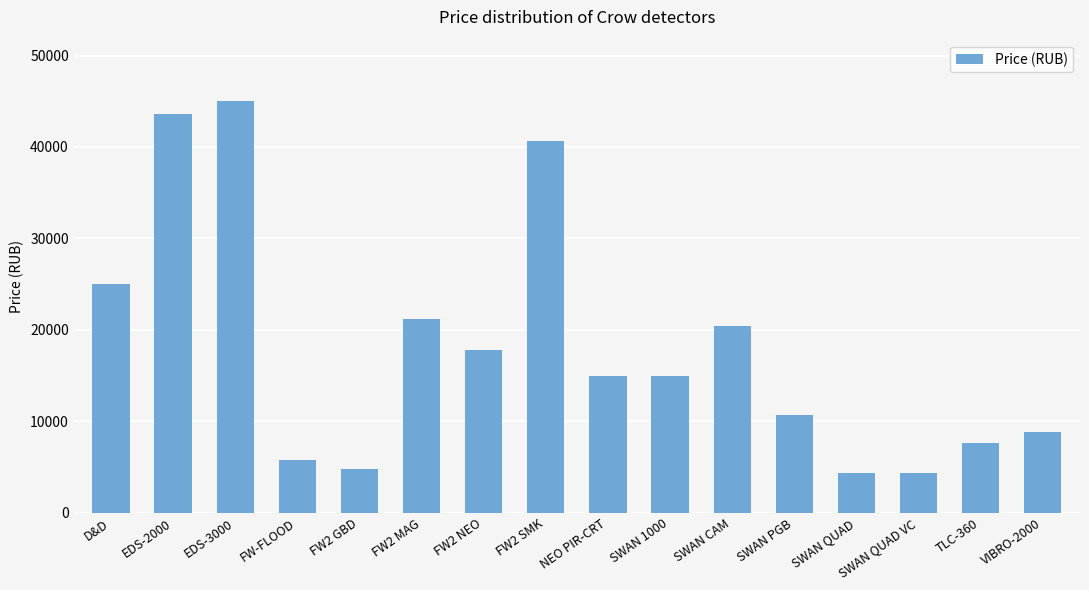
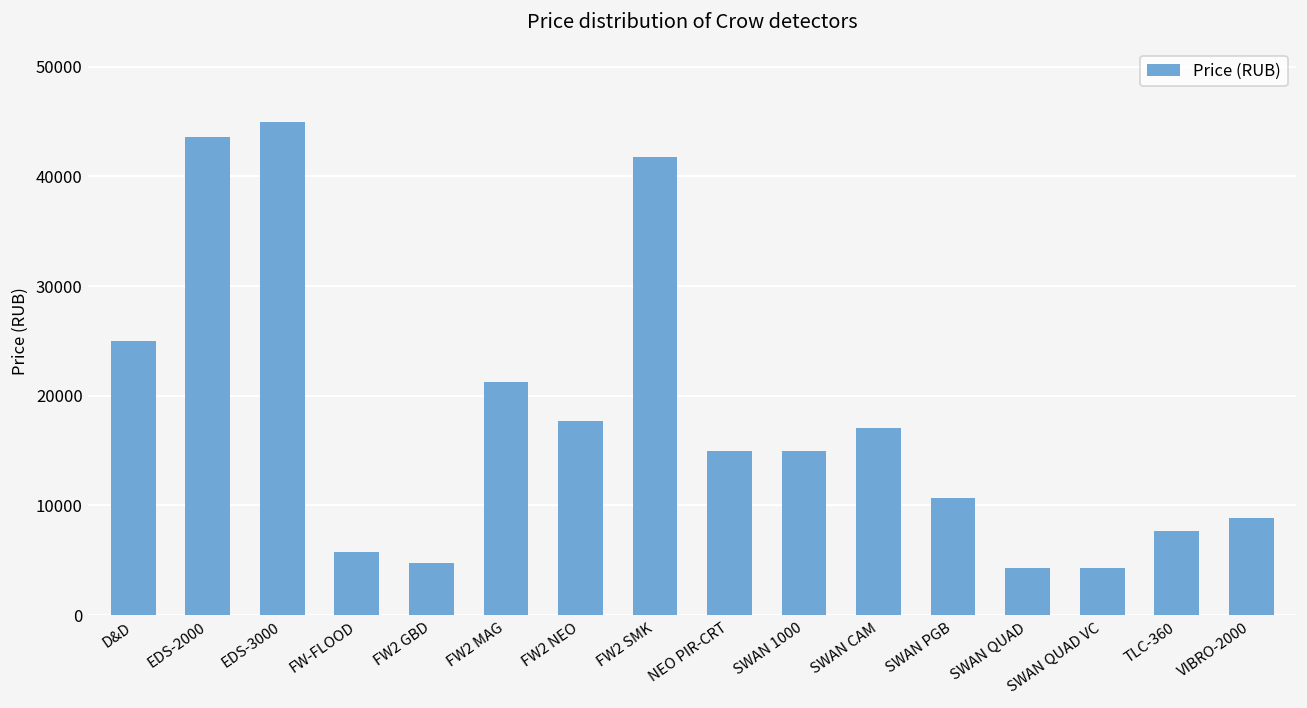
FW2 SMK: 41000 -> 42000
SWAN CAM: 20000 -> 17000
